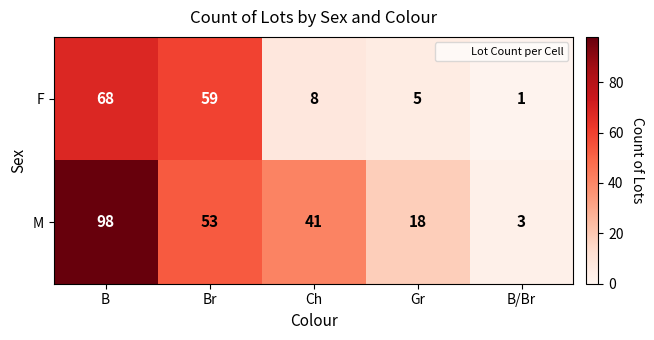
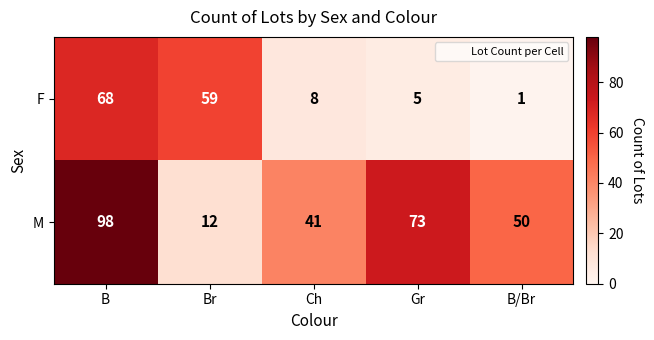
M, Br: 53 -> 12
M, Gr: 18 -> 73
M, B/Br: 3 -> 50
